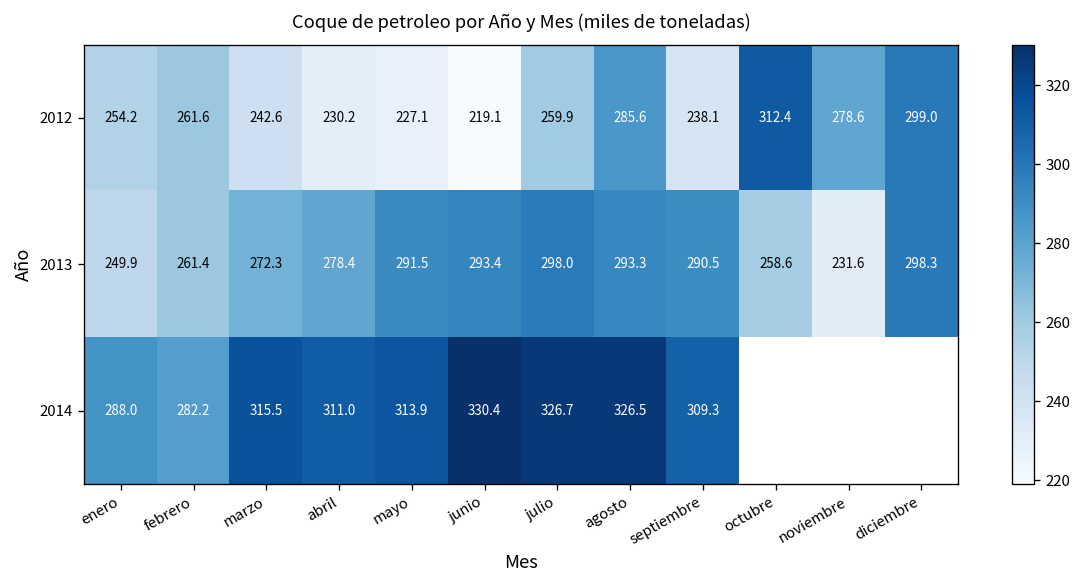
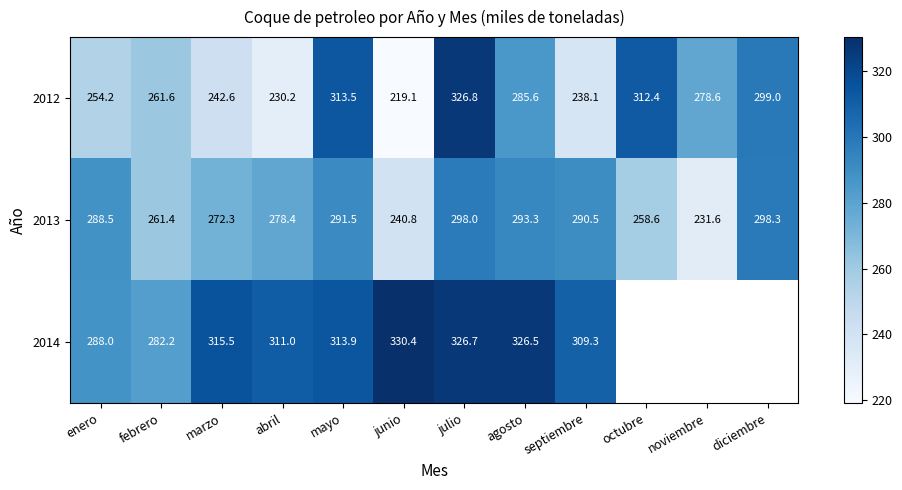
2012, mayo: 227.1 -> 313.5
2012, julio: 259.9 -> 326.8
2013, enero: 249.9 -> 288.5
2013, junio: 293.4 -> 240.8
